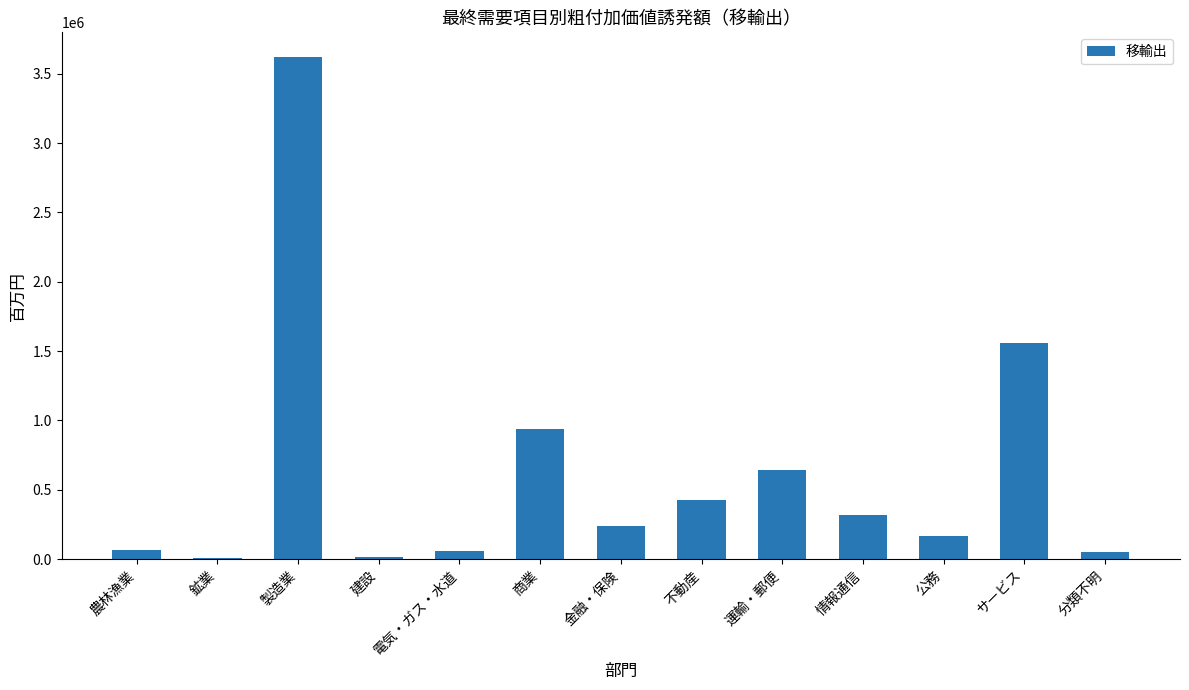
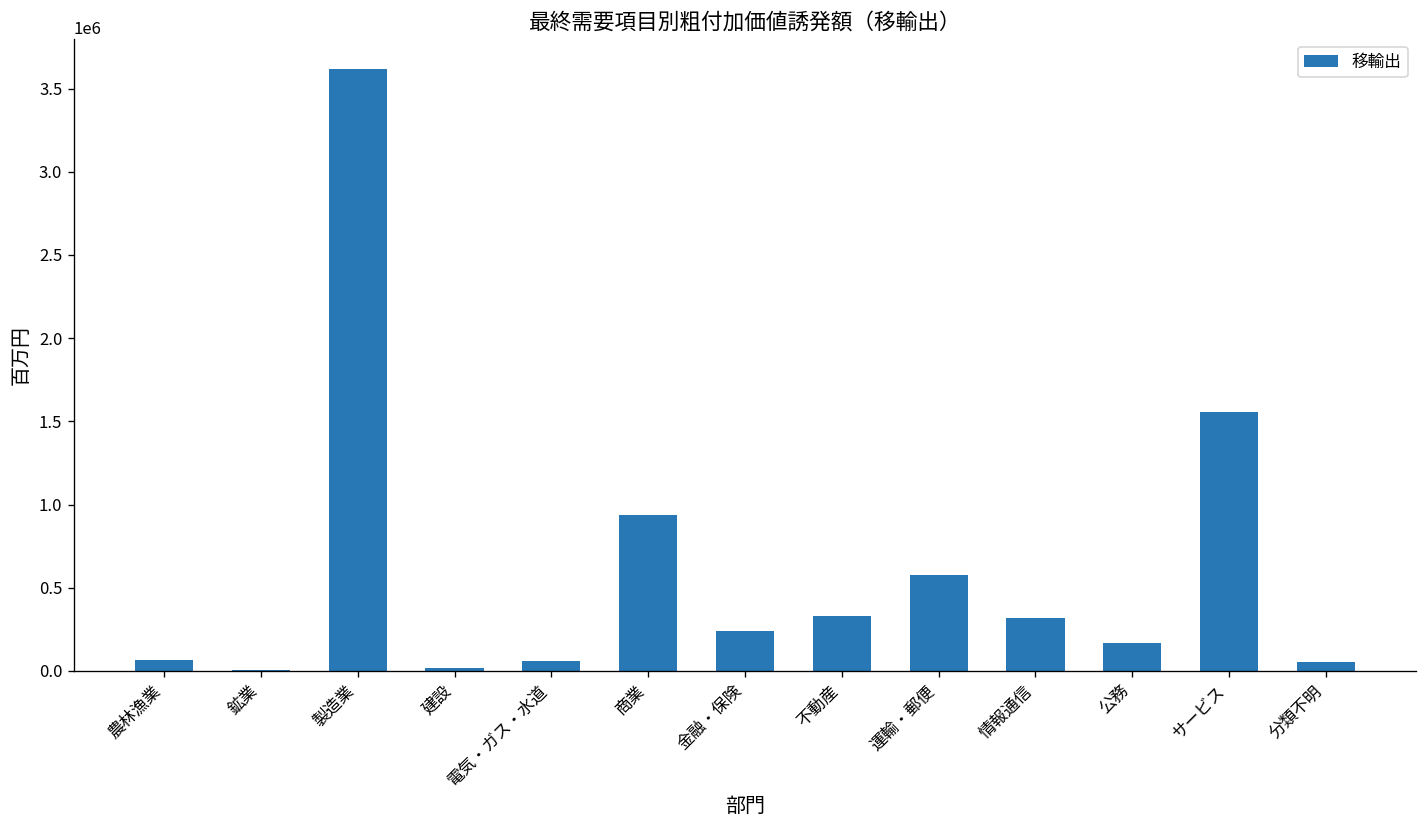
不動産: 420000 -> 330000
運輸・郵便: 640000 -> 580000
